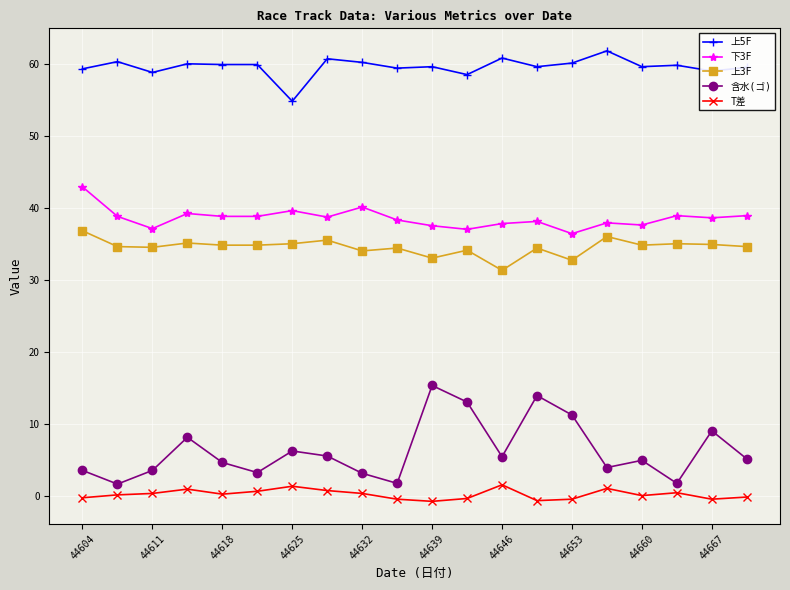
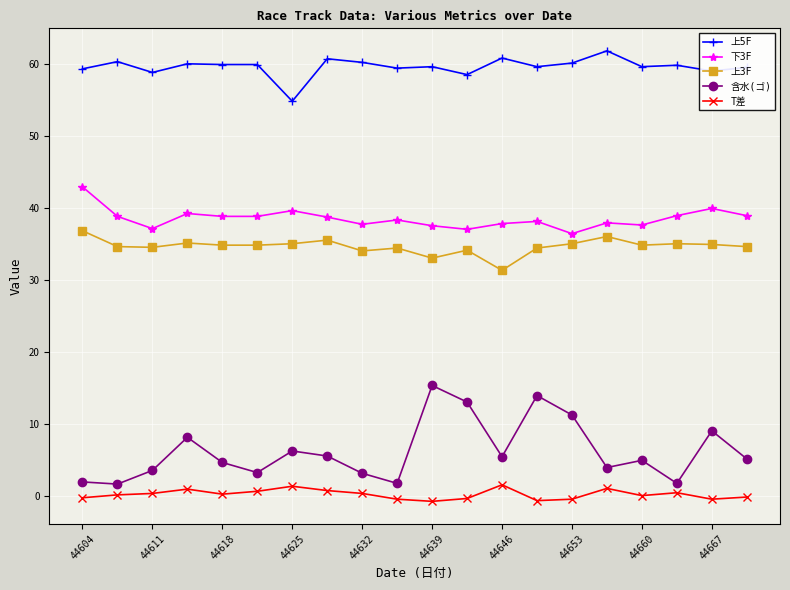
含水(ゴ), 44604: 4 -> 2
下3F, 44632: 40 -> 38
上3F, 44653: 33 -> 35
下3F, 44667: 39 -> 40
